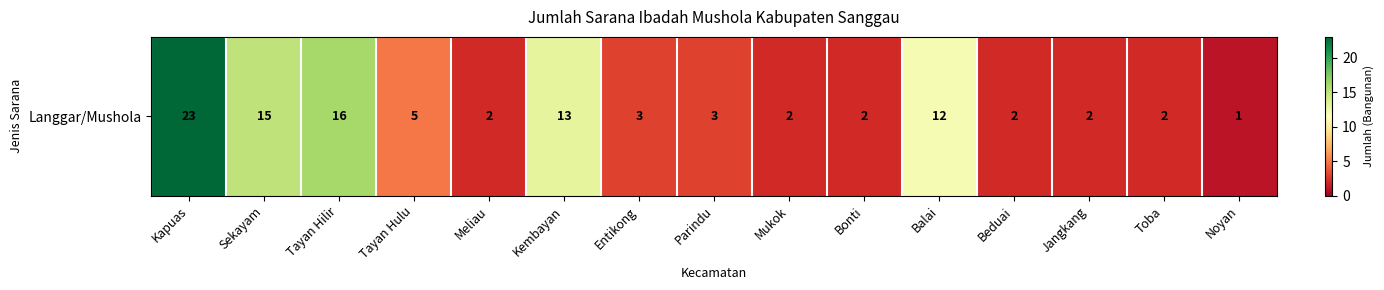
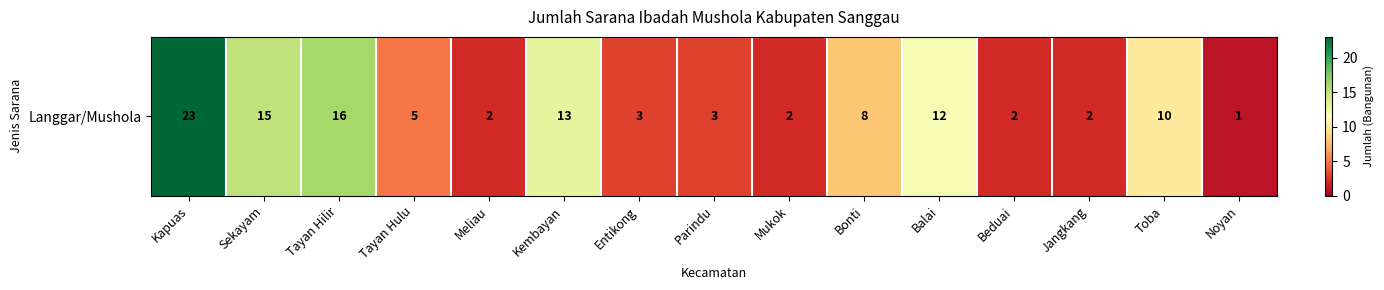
Langgar/Mushola, Bonti: 2 -> 8
Langgar/Mushola, Toba: 2 -> 10
